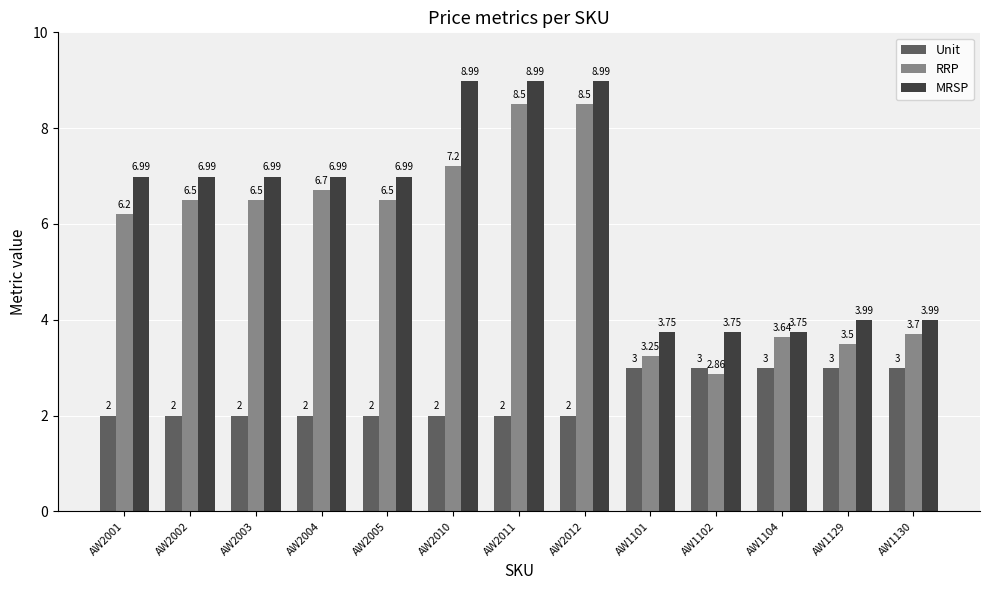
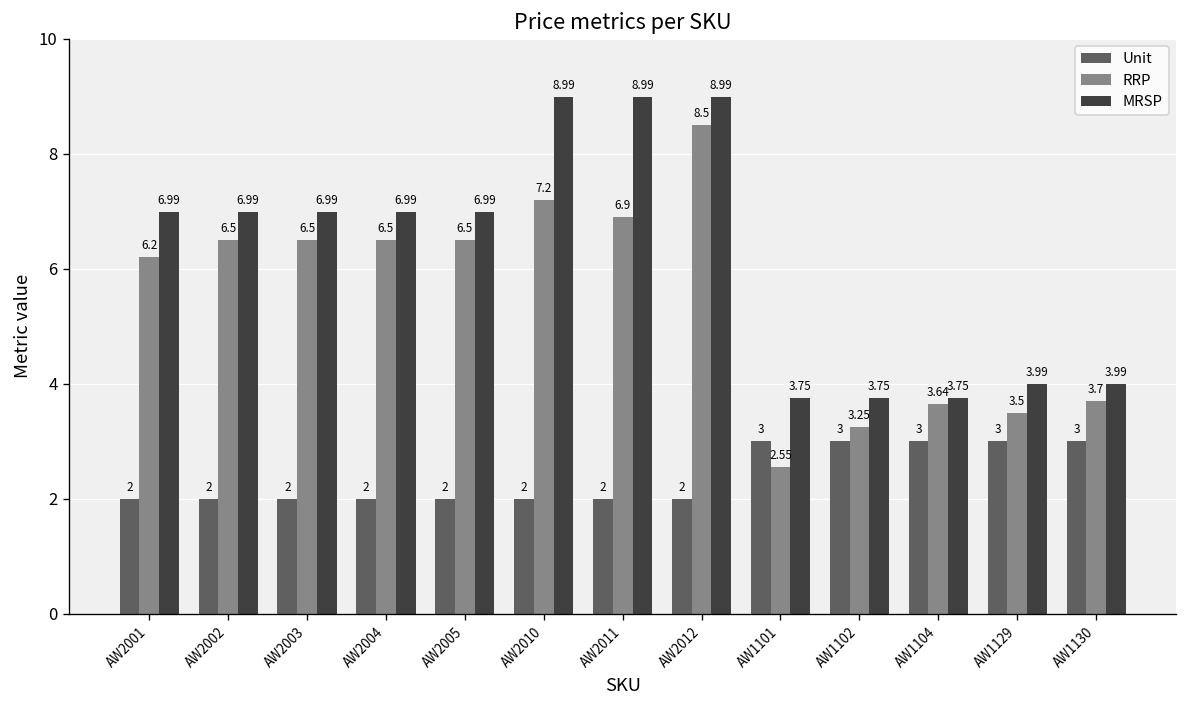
RRP, AW2004: 6.7 -> 6.5
RRP, AW2011: 8.5 -> 6.9
RRP, AW1101: 3.25 -> 2.55
RRP, AW1102: 2.86 -> 3.25
